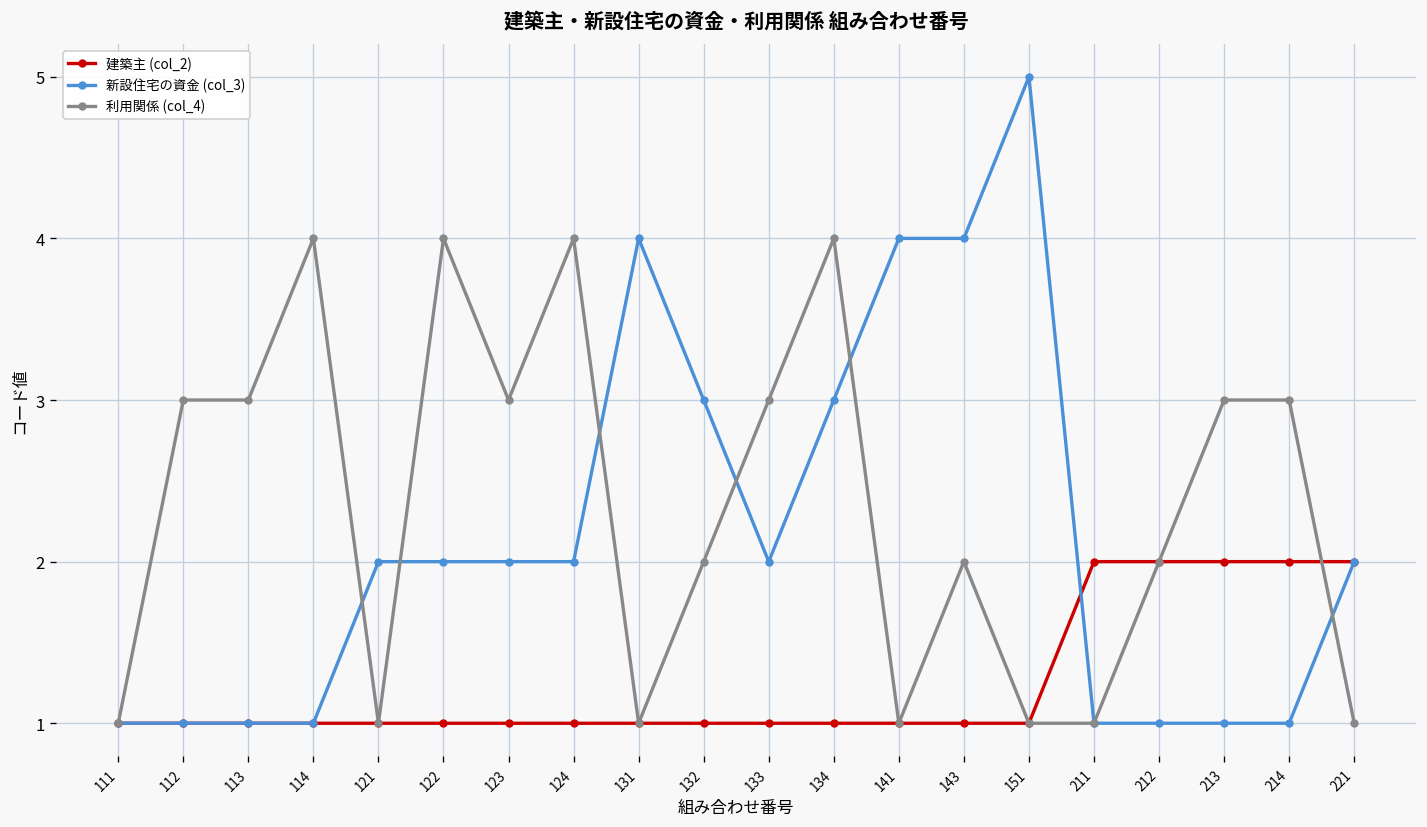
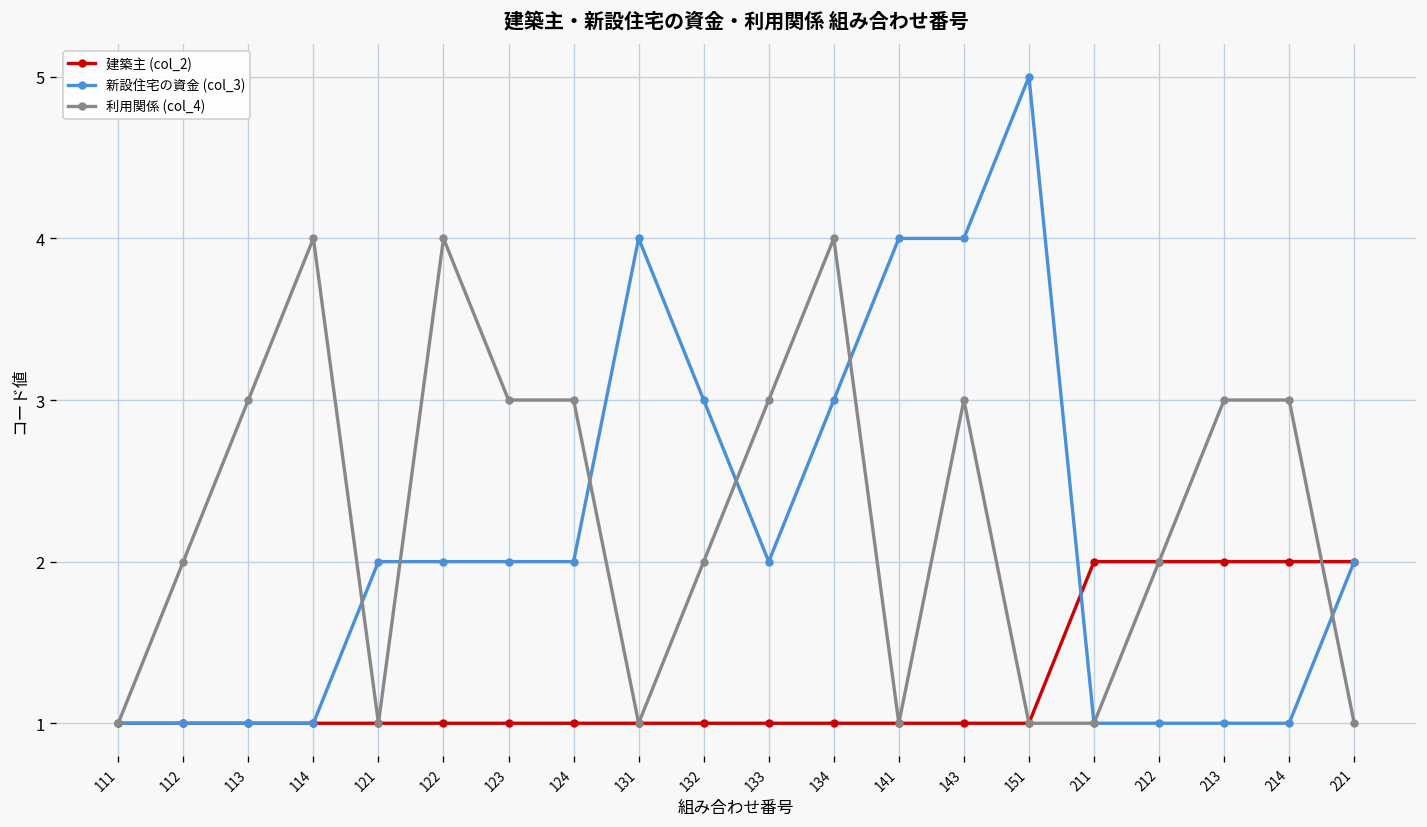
利用関係 (col_4), 112: 3 -> 2
利用関係 (col_4), 124: 4 -> 3
利用関係 (col_4), 143: 2 -> 3
